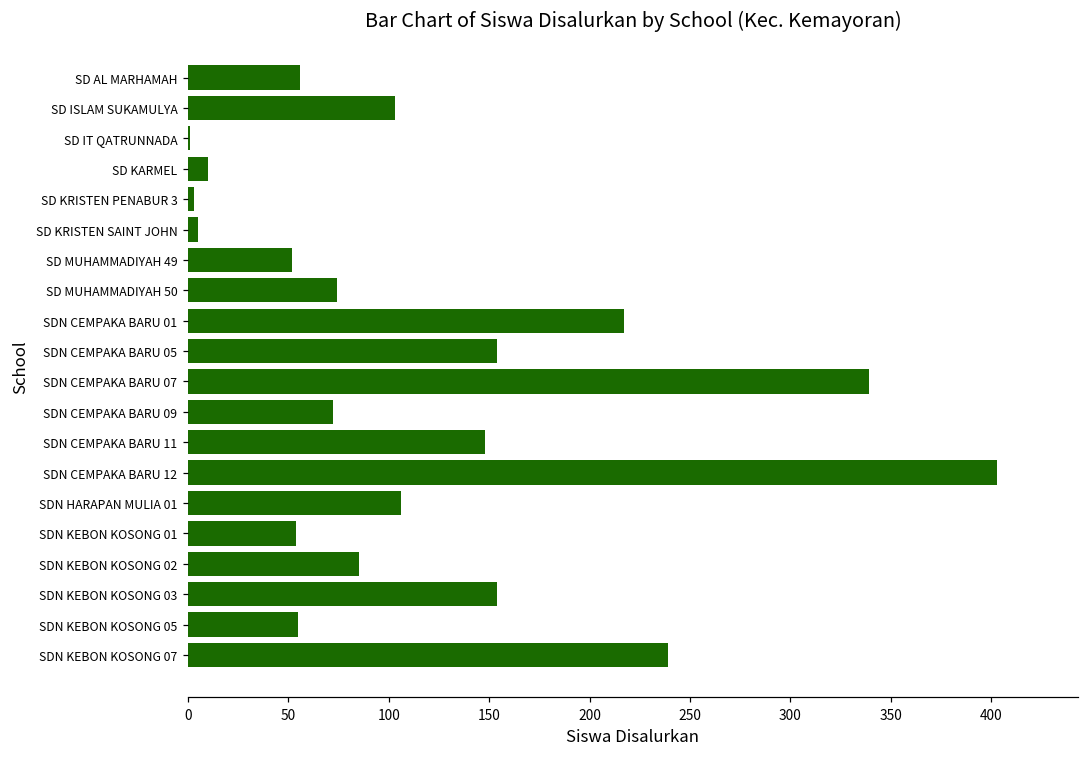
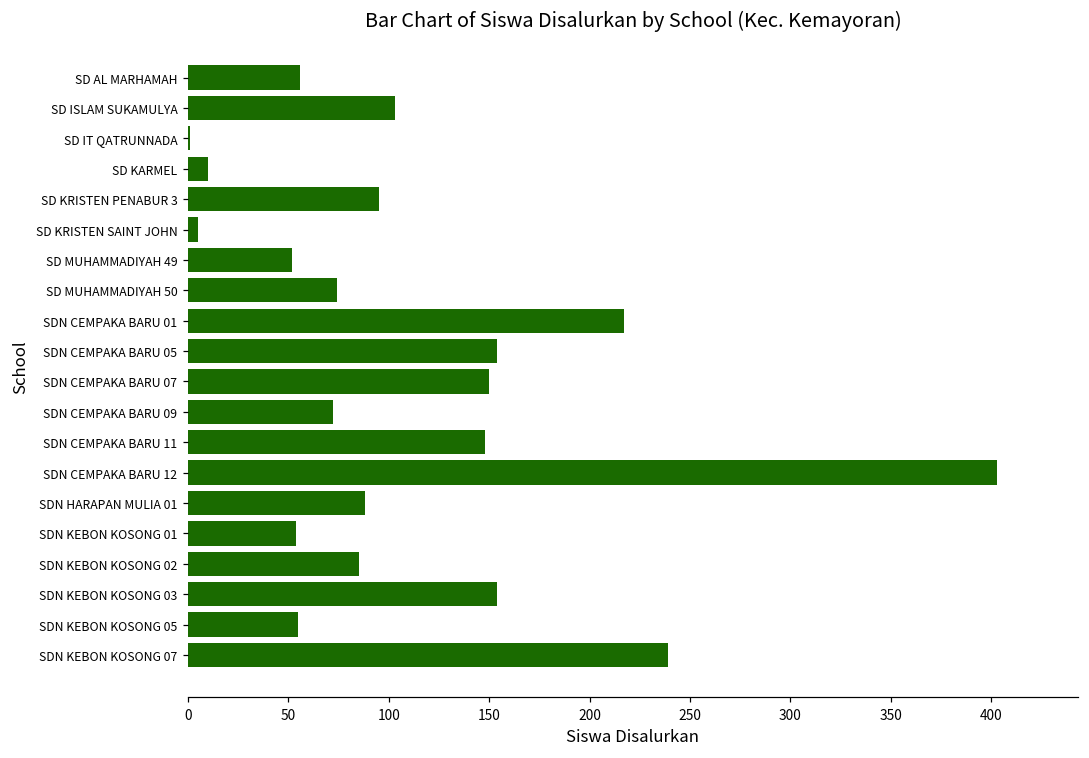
SD KRISTEN PENABUR 3: 3 -> 95
SDN CEMPAKA BARU 07: 339 -> 150
SDN HARAPAN MULIA 01: 106 -> 88
